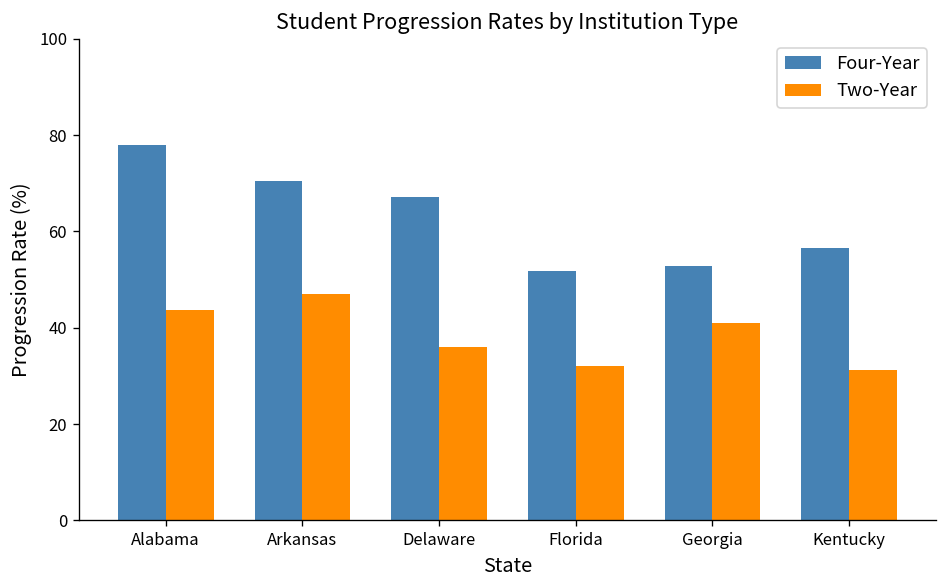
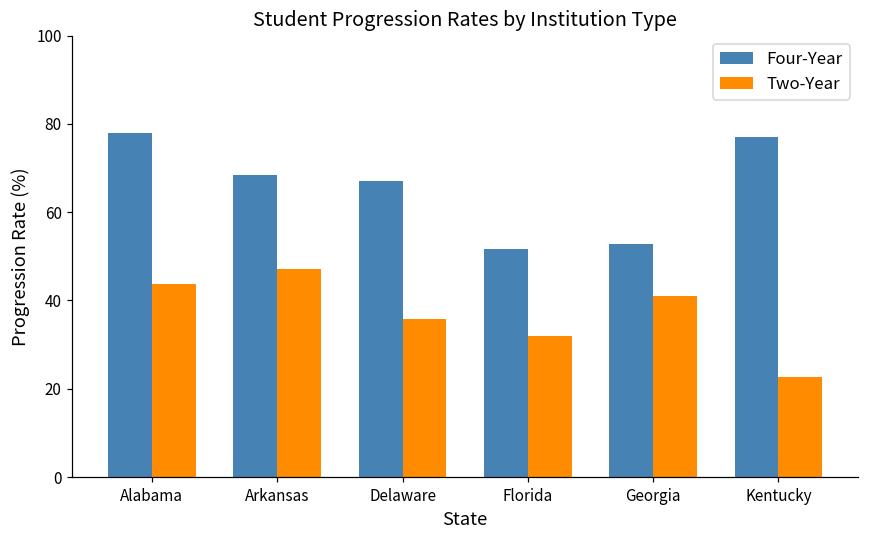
Four-Year, Arkansas: 70 -> 68
Four-Year, Kentucky: 57 -> 77
Two-Year, Kentucky: 31 -> 23
